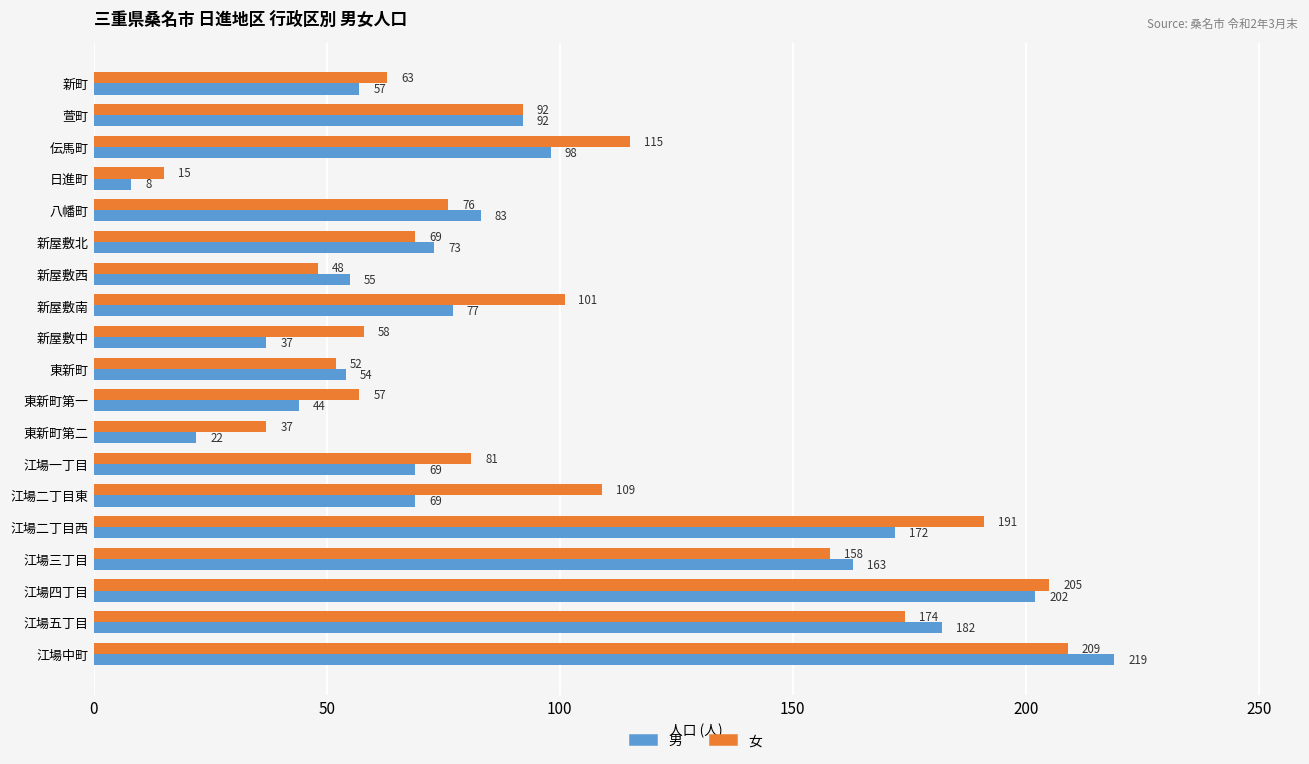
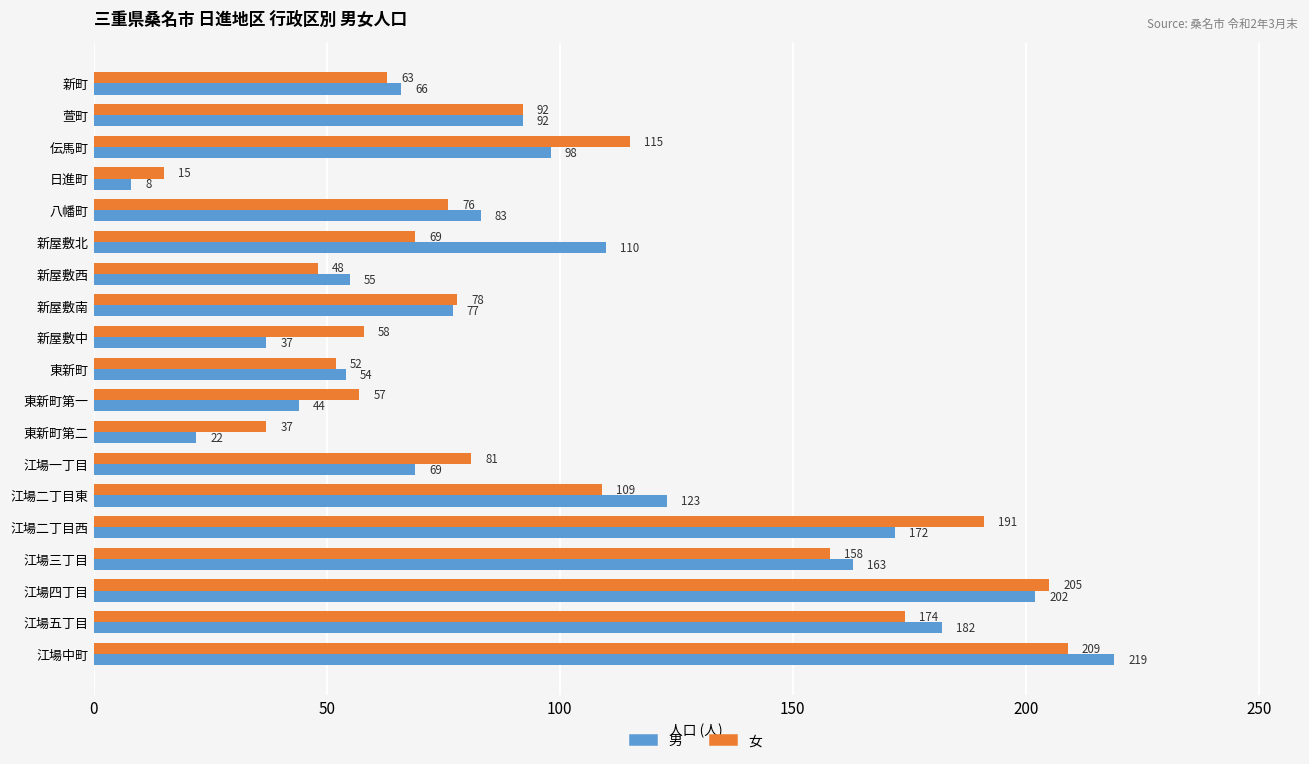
男, 新町: 57 -> 66
男, 新屋敷北: 73 -> 110
女, 新屋敷南: 101 -> 78
男, 江場二丁目東: 69 -> 123
